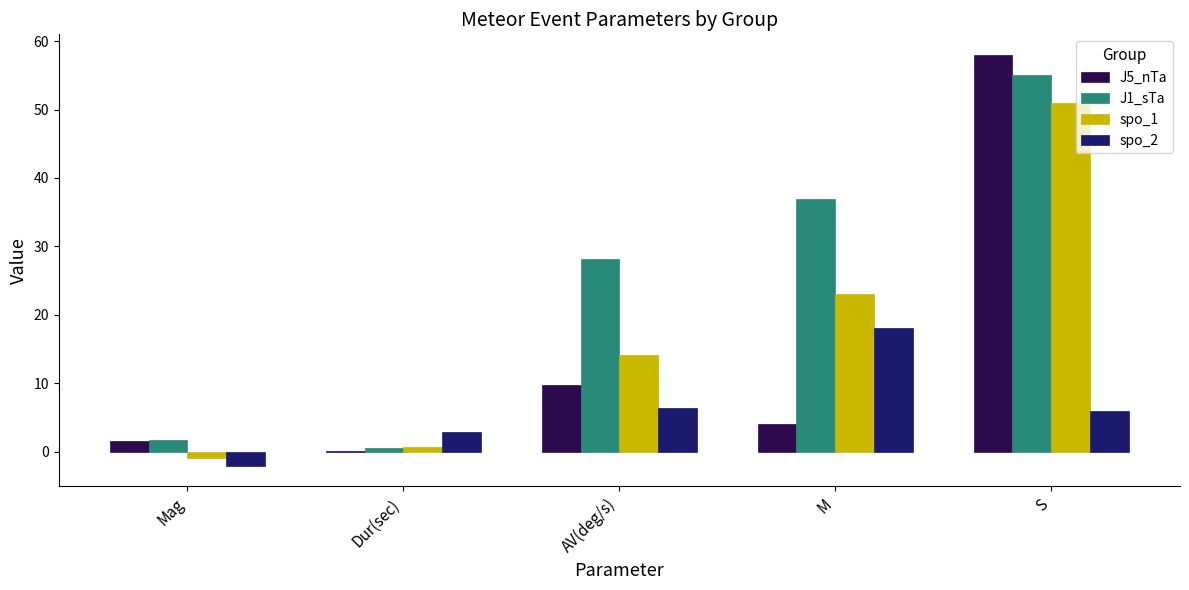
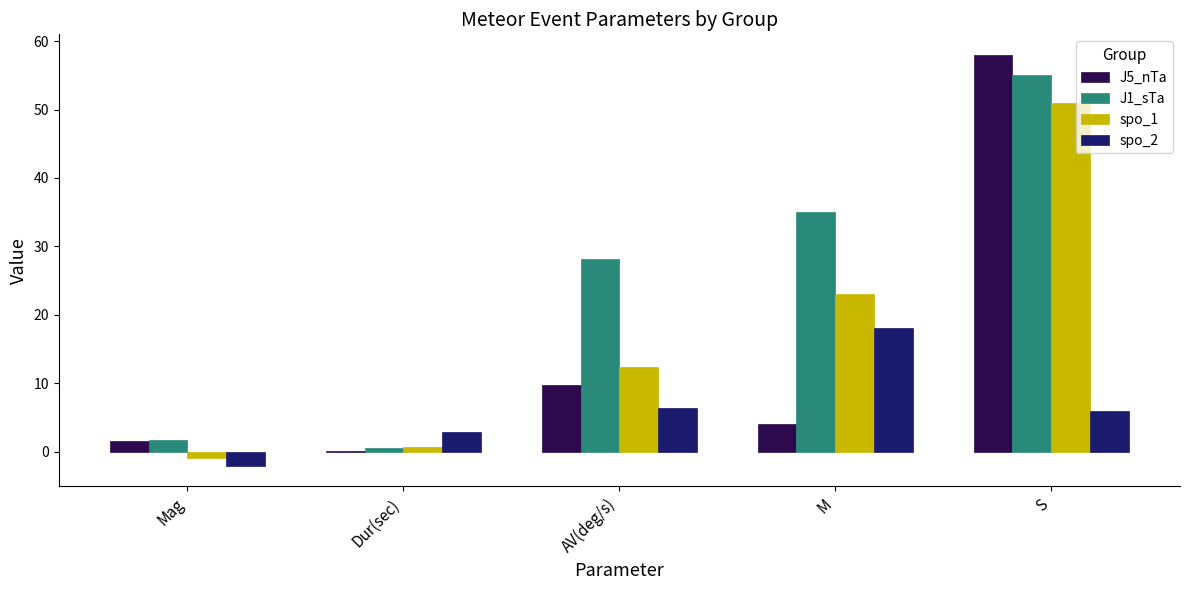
spo_1, AV(deg/s): 14 -> 12
J1_sTa, M: 37 -> 35
